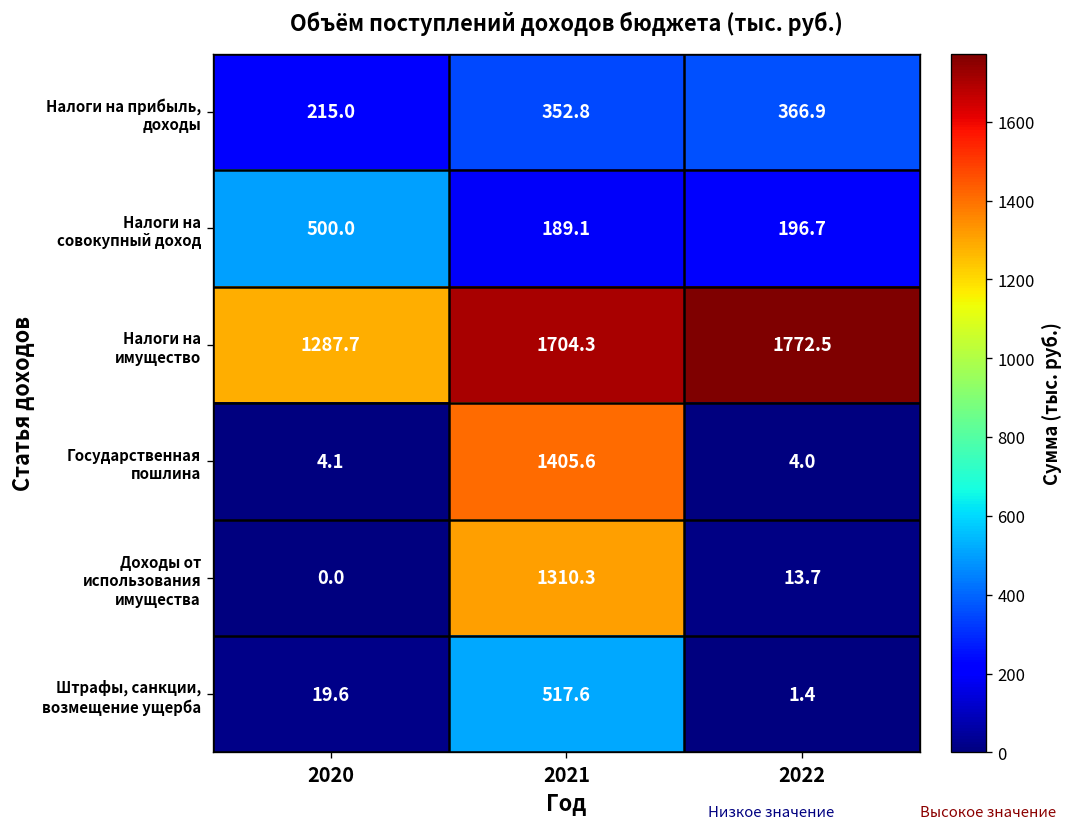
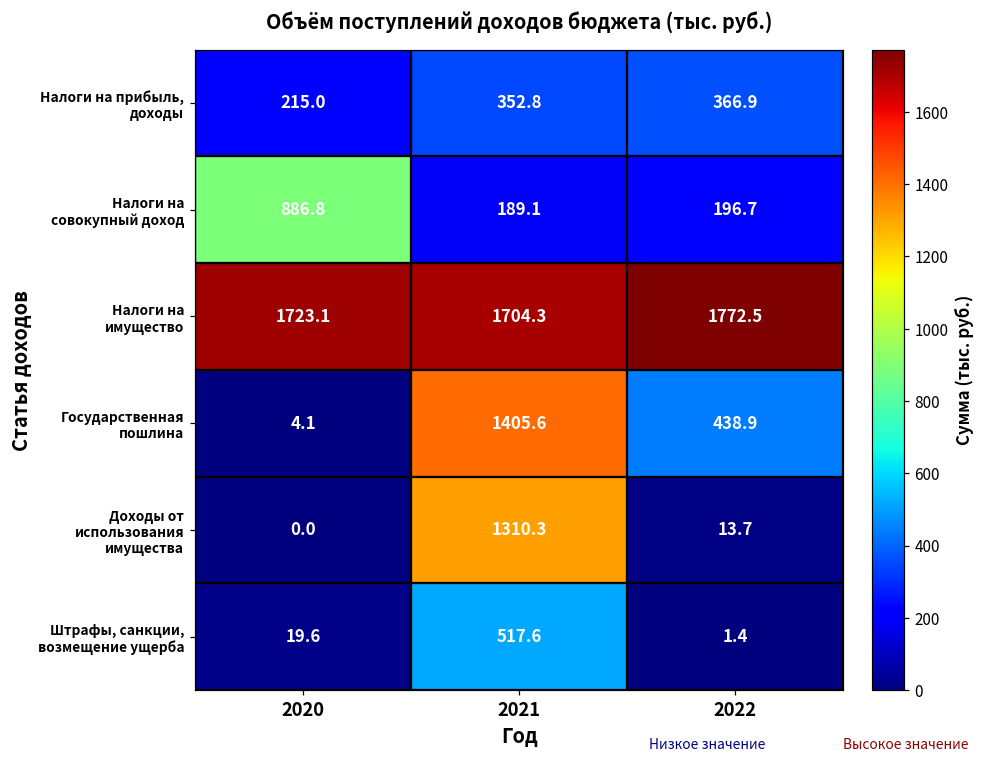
Налоги на совокупный доход, 2020: 500.0 -> 886.8
Налоги на имущество, 2020: 1287.7 -> 1723.1
Государственная пошлина, 2022: 4.0 -> 438.9
